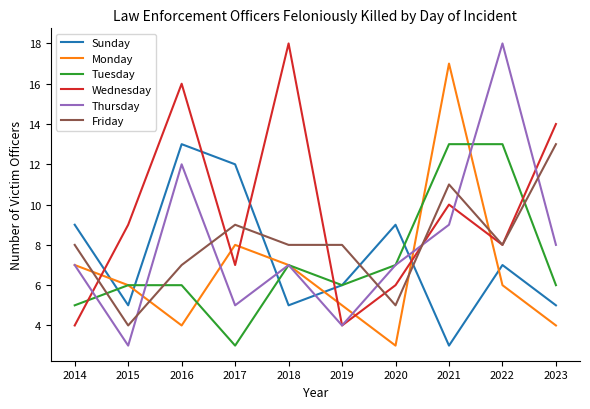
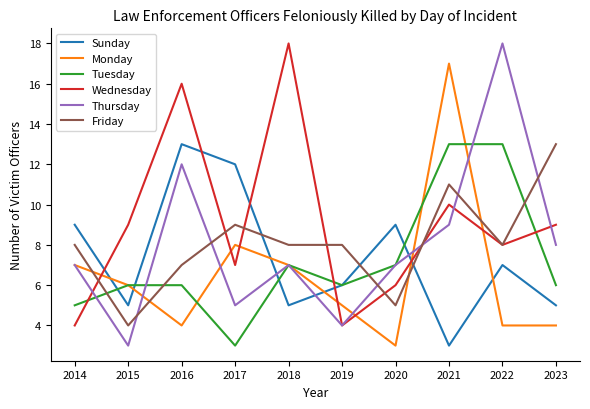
Monday, 2022: 6 -> 4
Wednesday, 2023: 14 -> 9
